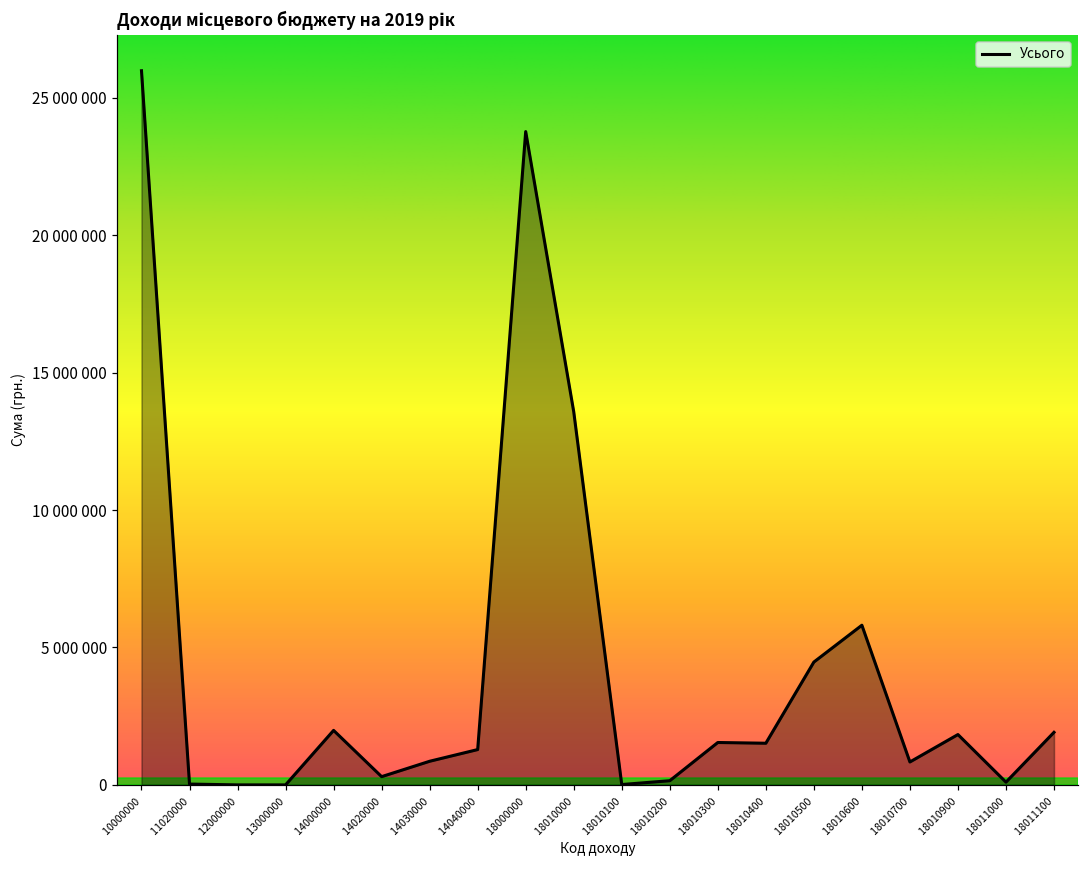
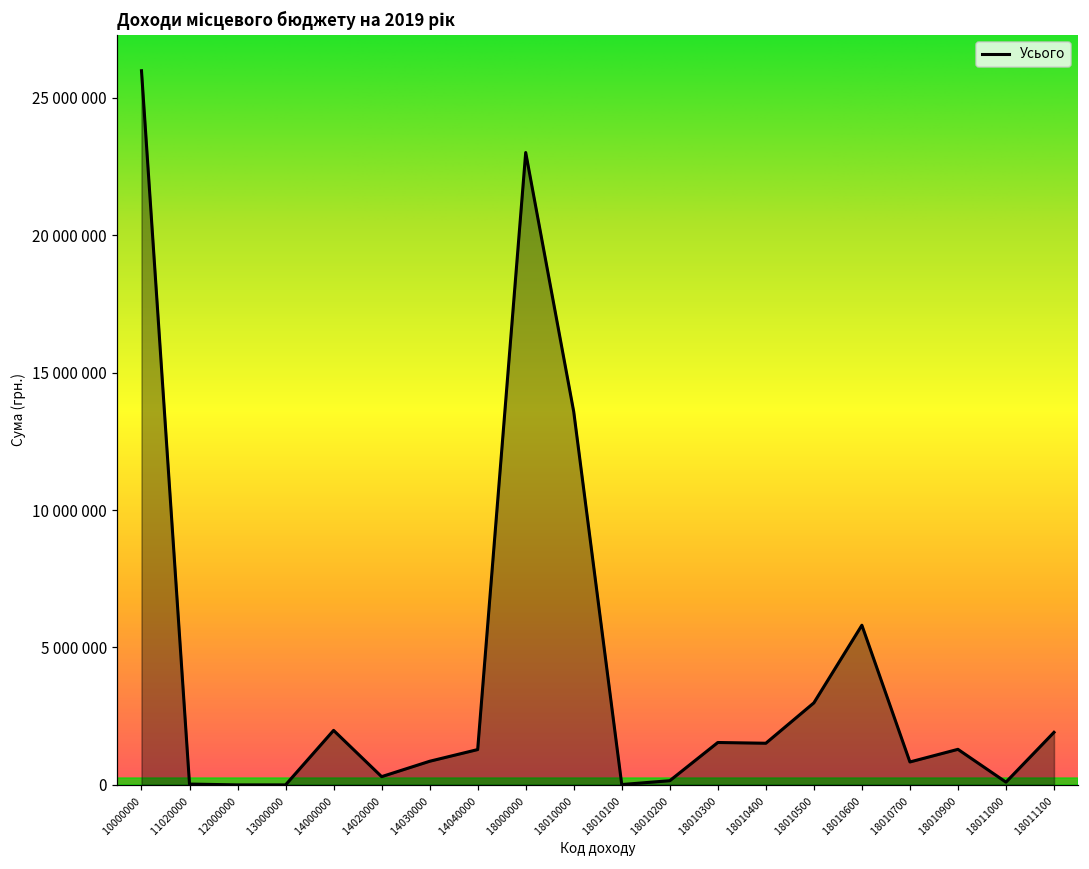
18000000: 23800000 -> 23000000
18010500: 4500000 -> 3000000
18010900: 1800000 -> 1300000
